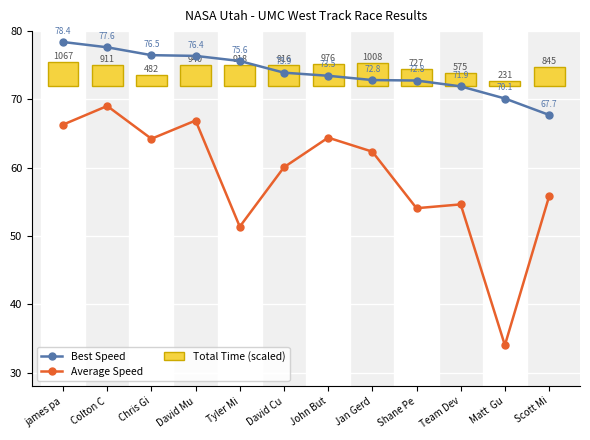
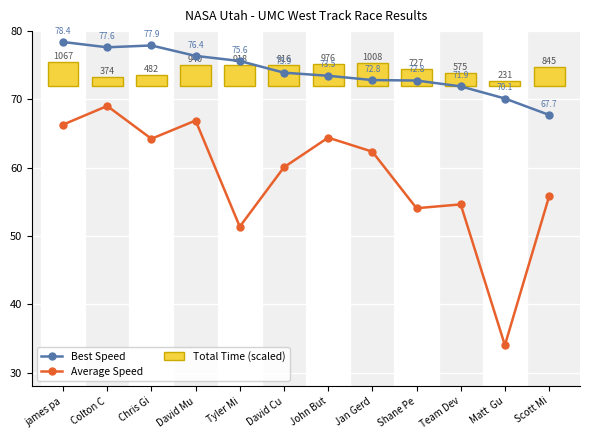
Total Time (scaled), Colton C: 911 -> 374
Best Speed, Chris Gi: 76.5 -> 77.9
